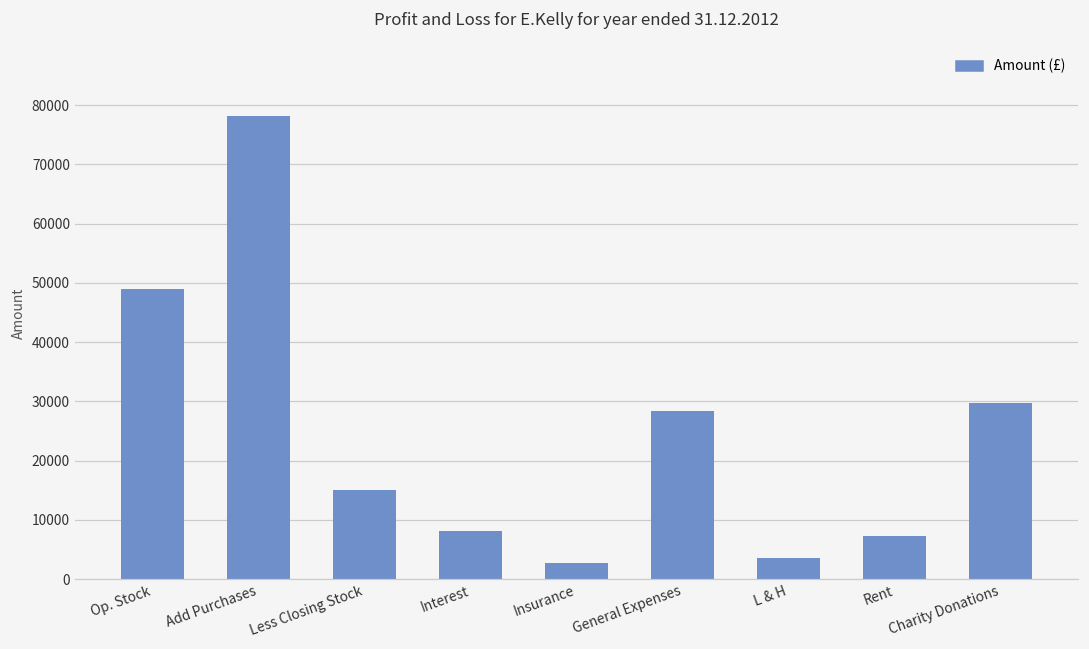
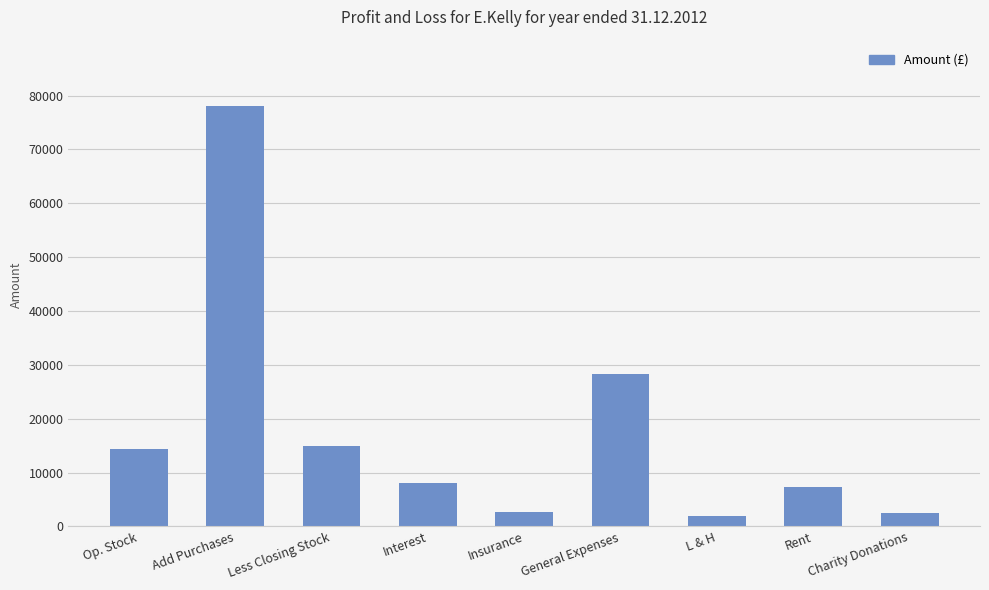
Op. Stock: 49000 -> 14000
L & H: 4000 -> 2000
Charity Donations: 30000 -> 3000
